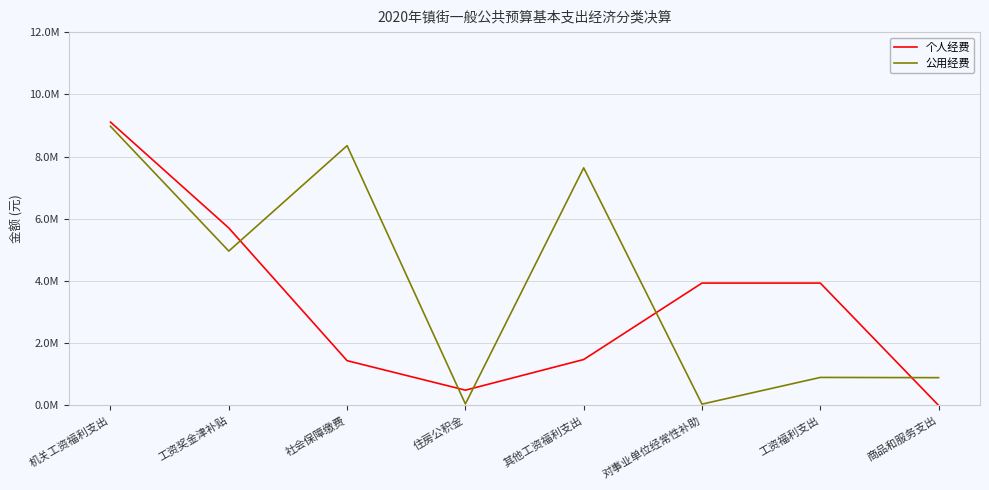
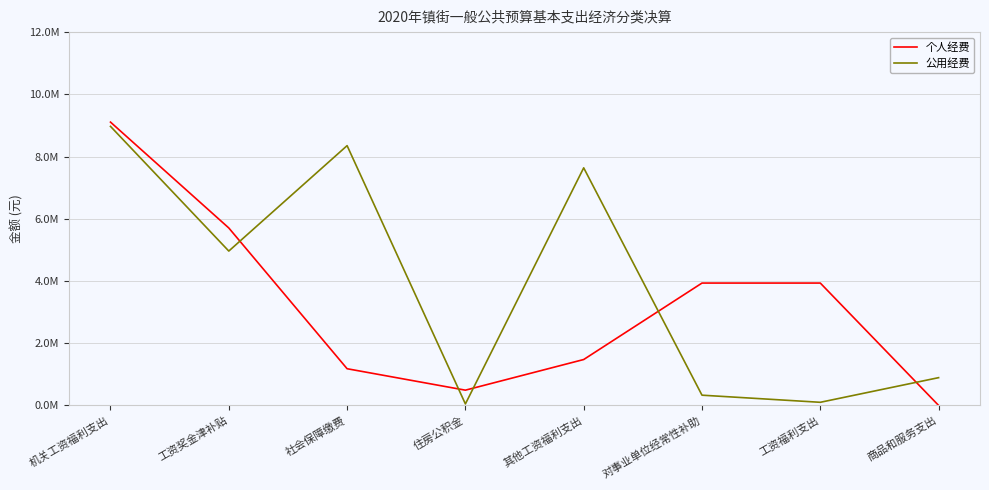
个人经费, 社会保障缴费: 1400000 -> 1200000
公用经费, 对事业单位经常性补助: 0 -> 300000
公用经费, 工资福利支出: 900000 -> 100000
